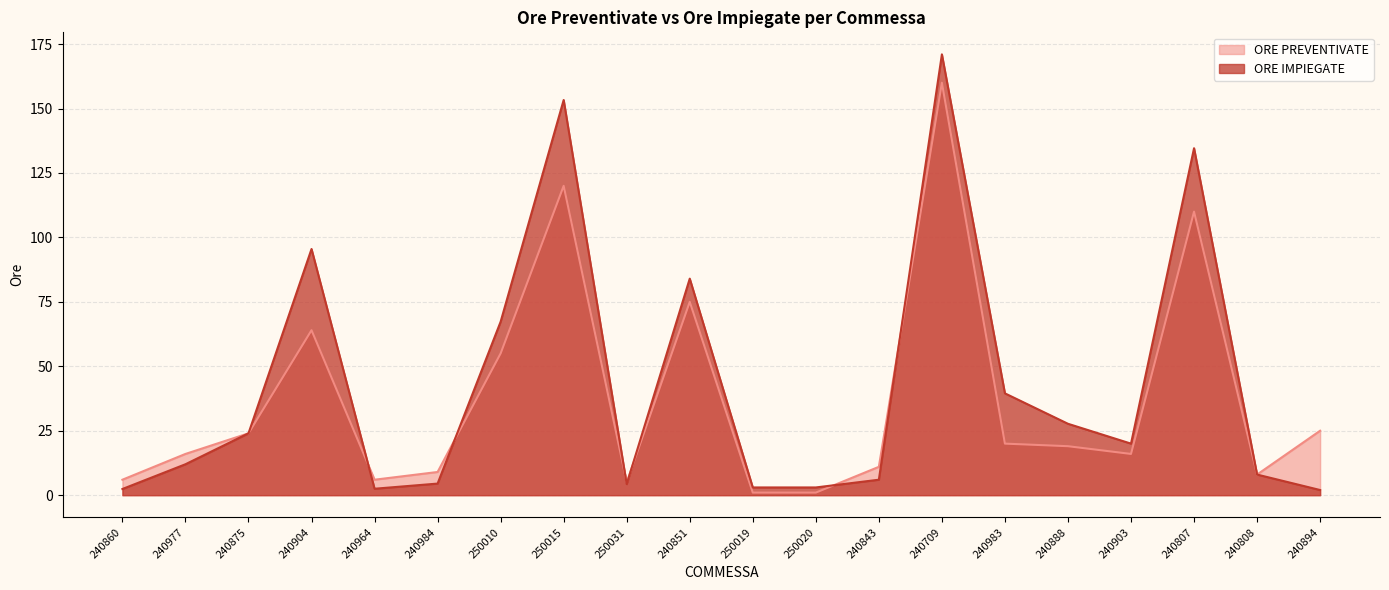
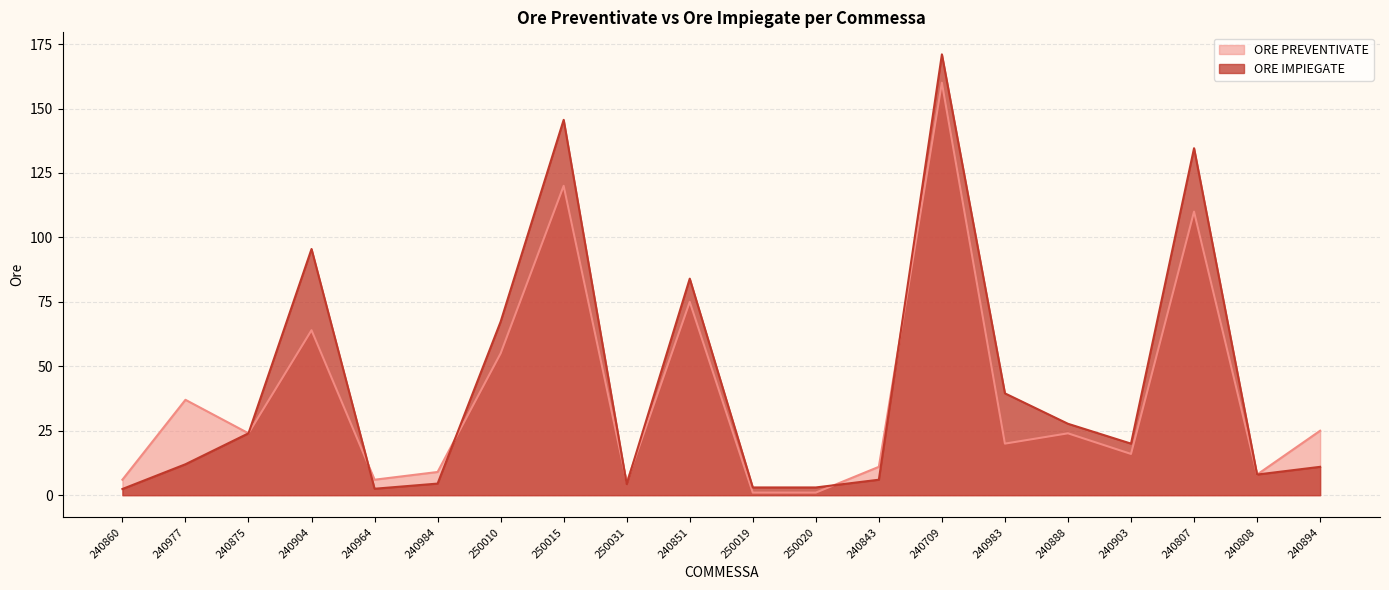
ORE PREVENTIVATE, 240977: 16 -> 37
ORE IMPIEGATE, 250015: 153 -> 146
ORE PREVENTIVATE, 240888: 19 -> 24
ORE IMPIEGATE, 240894: 2 -> 11
